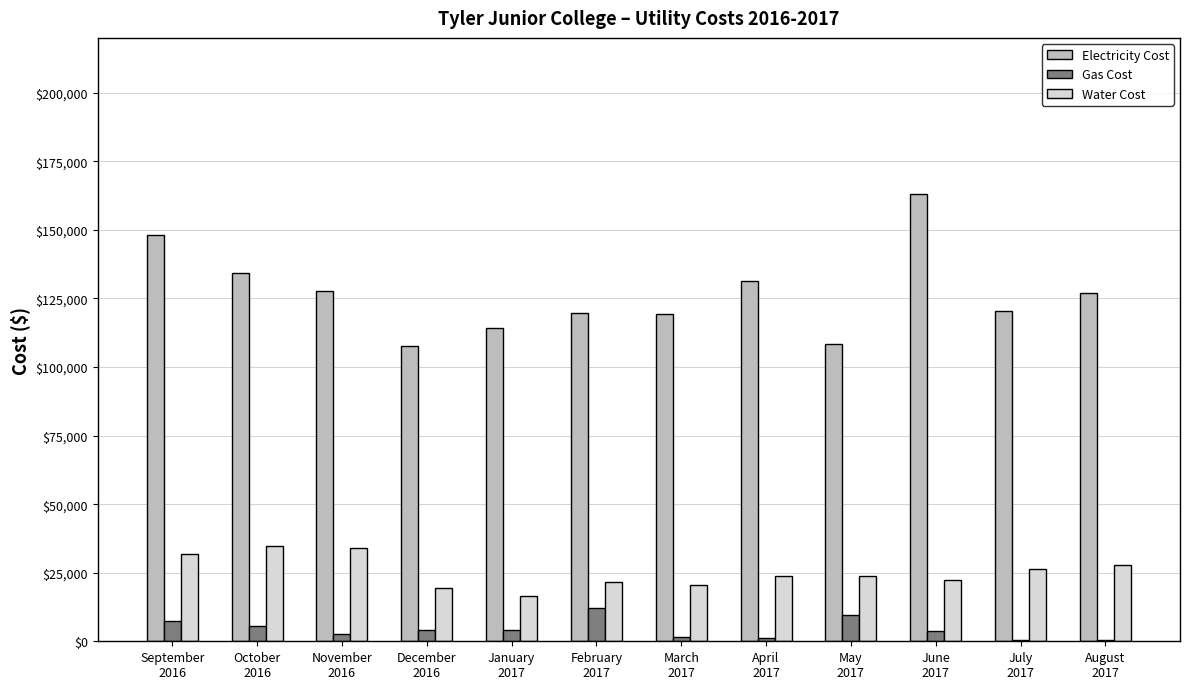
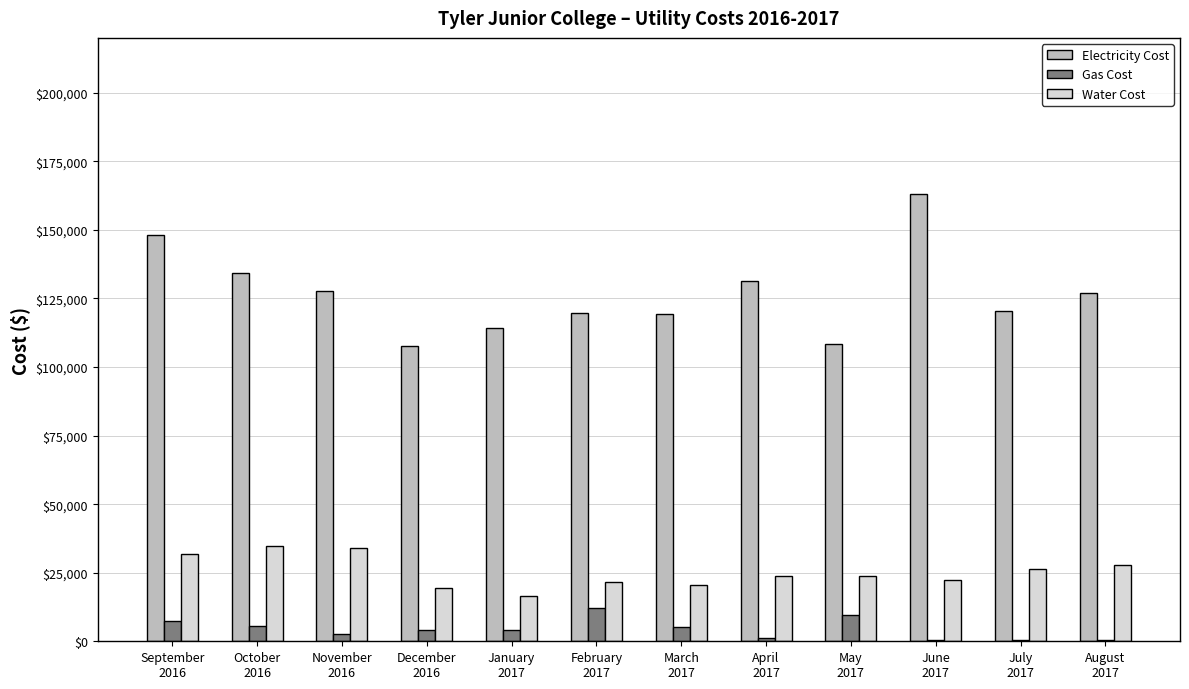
Gas Cost, March 2017: $1,000 -> $5,000
Gas Cost, June 2017: $4,000 -> $0
